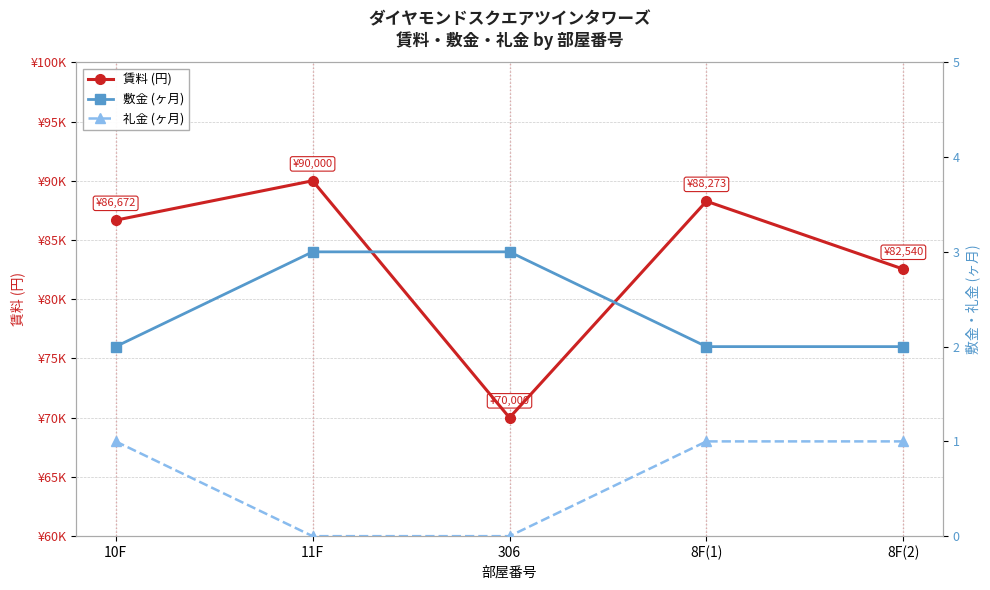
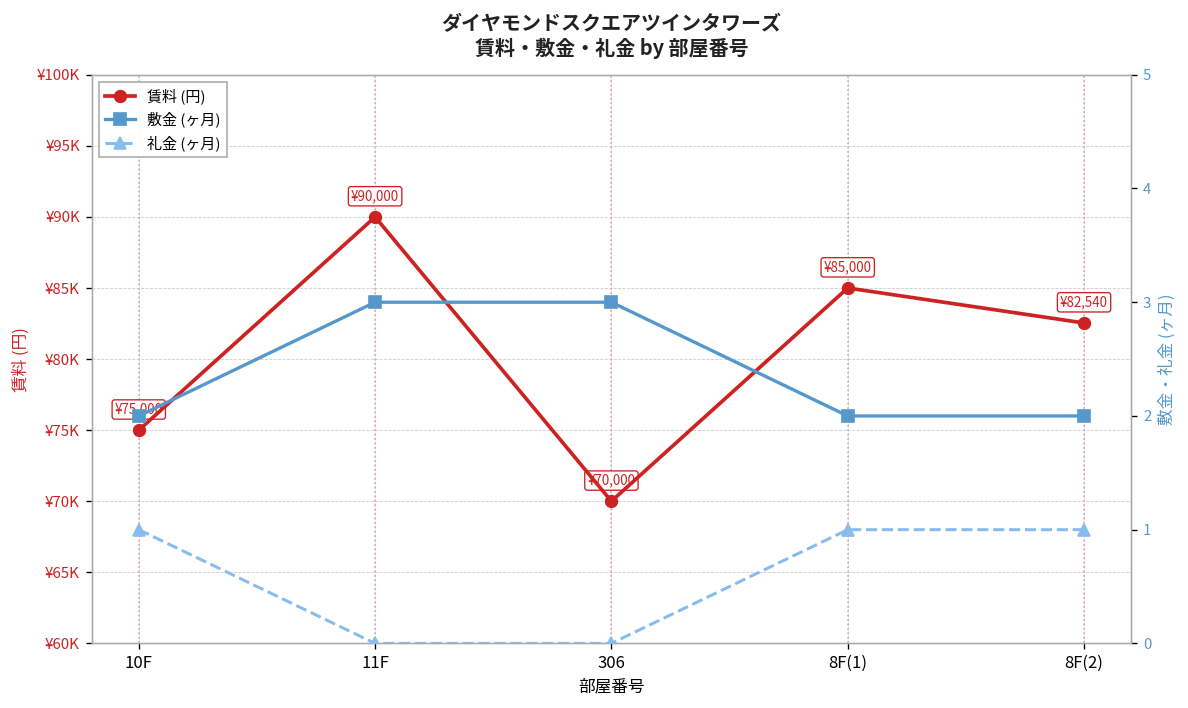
賃料 (円), 10F: ¥86,672 -> ¥75,000
賃料 (円), 8F(1): ¥88,273 -> ¥85,000
